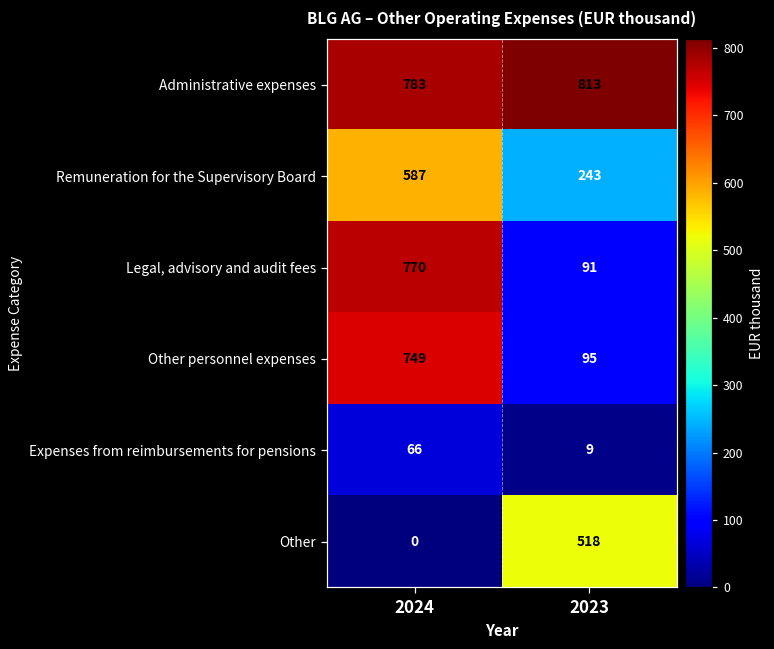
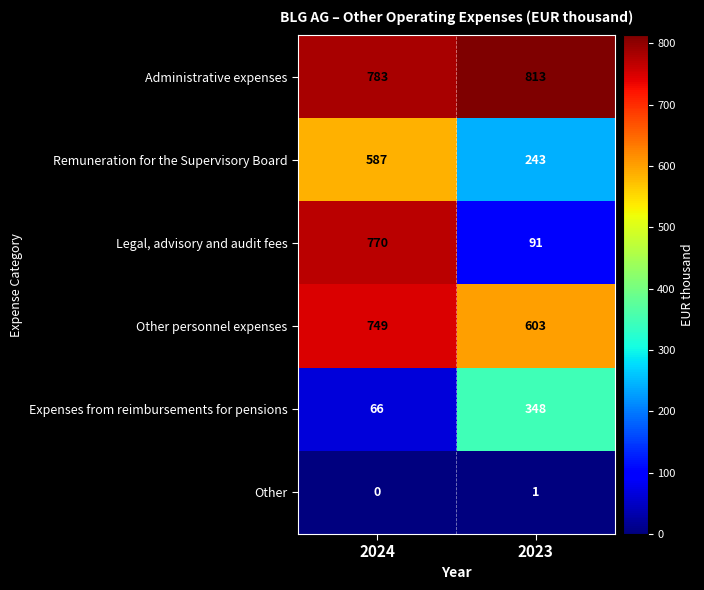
Other personnel expenses, 2023: 95 -> 603
Expenses from reimbursements for pensions, 2023: 9 -> 348
Other, 2023: 518 -> 1
